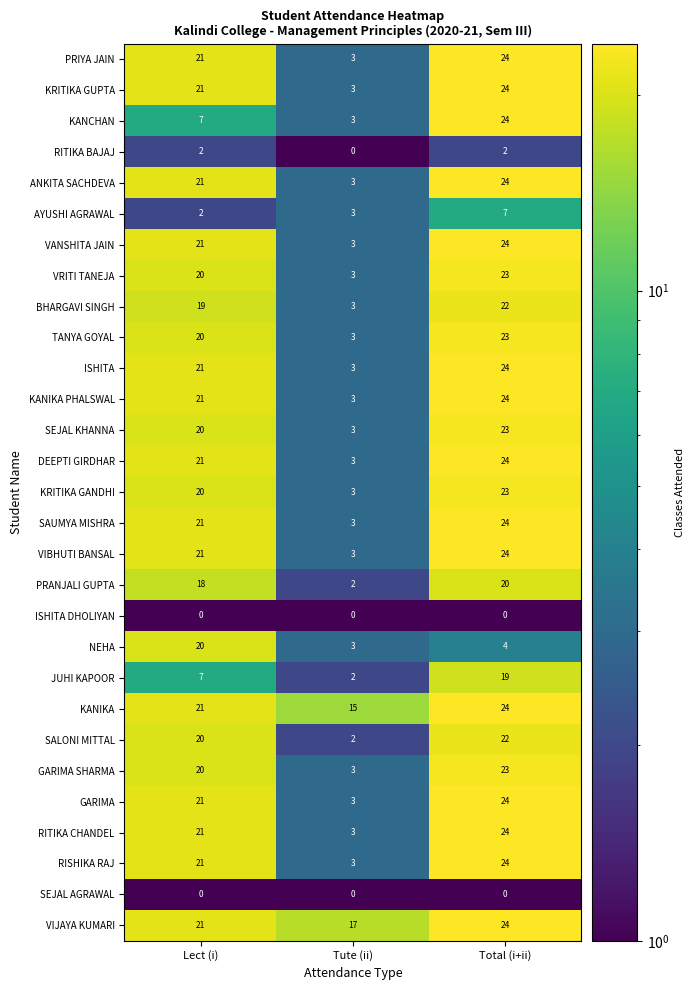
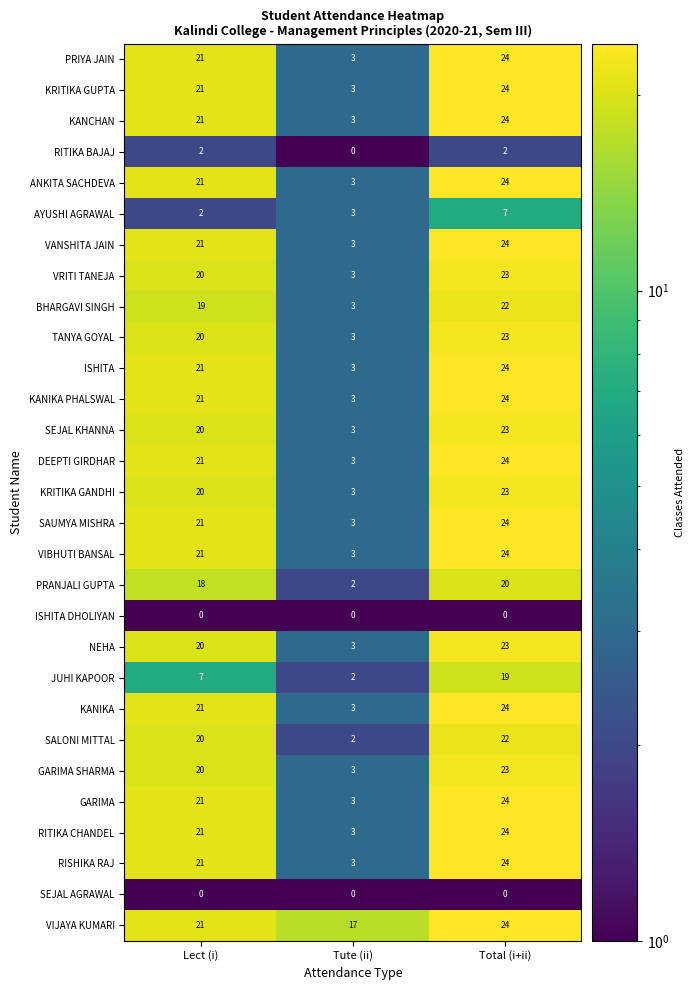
KANCHAN, Lect (i): 7 -> 21
NEHA, Total (i+ii): 4 -> 23
KANIKA, Tute (ii): 15 -> 3
